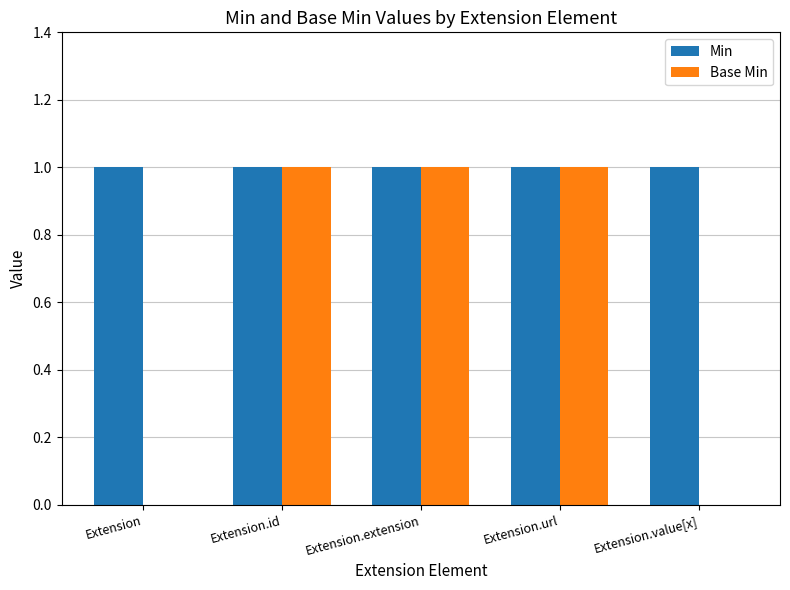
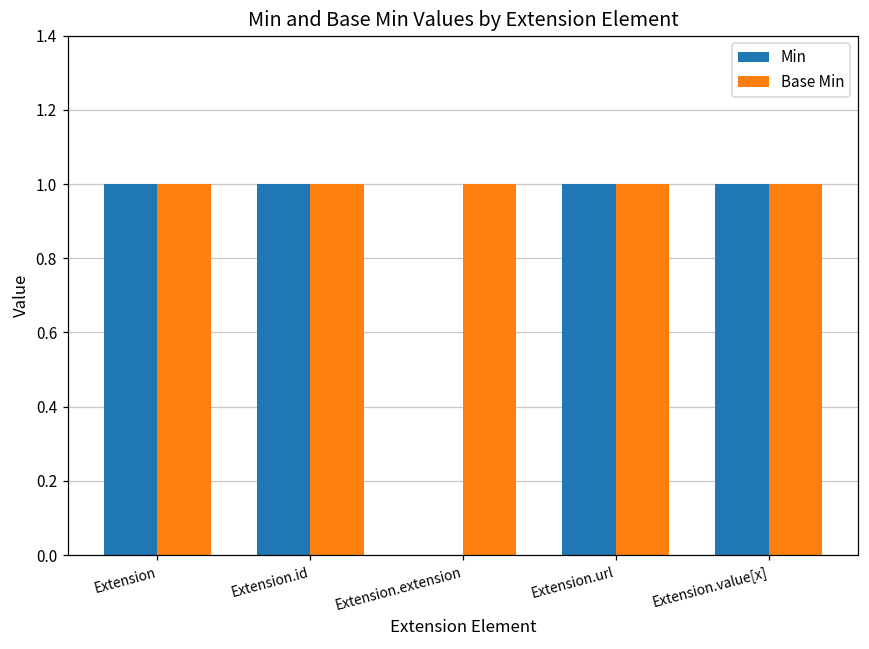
Base Min, Extension: 0 -> 1
Min, Extension.extension: 1 -> 0
Base Min, Extension.value[x]: 0 -> 1
